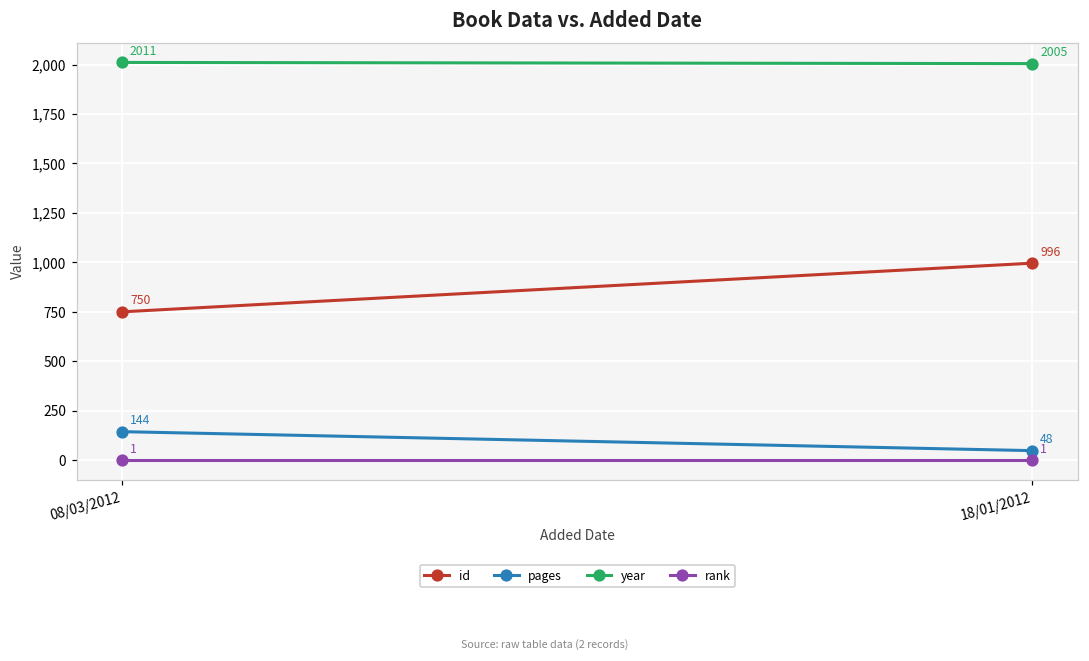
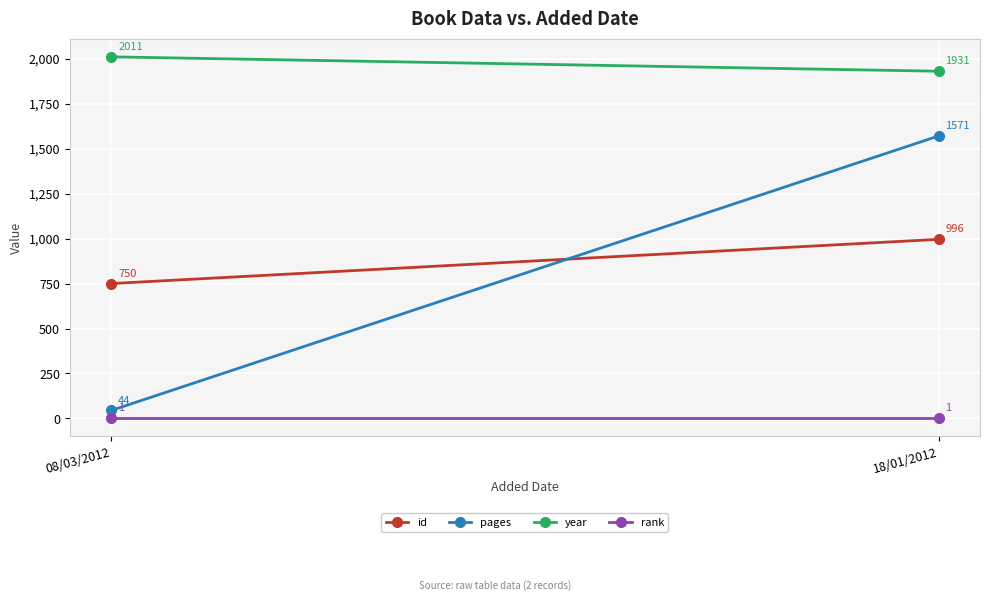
pages, 08/03/2012: 144 -> 44
pages, 18/01/2012: 48 -> 1571
year, 18/01/2012: 2005 -> 1931
